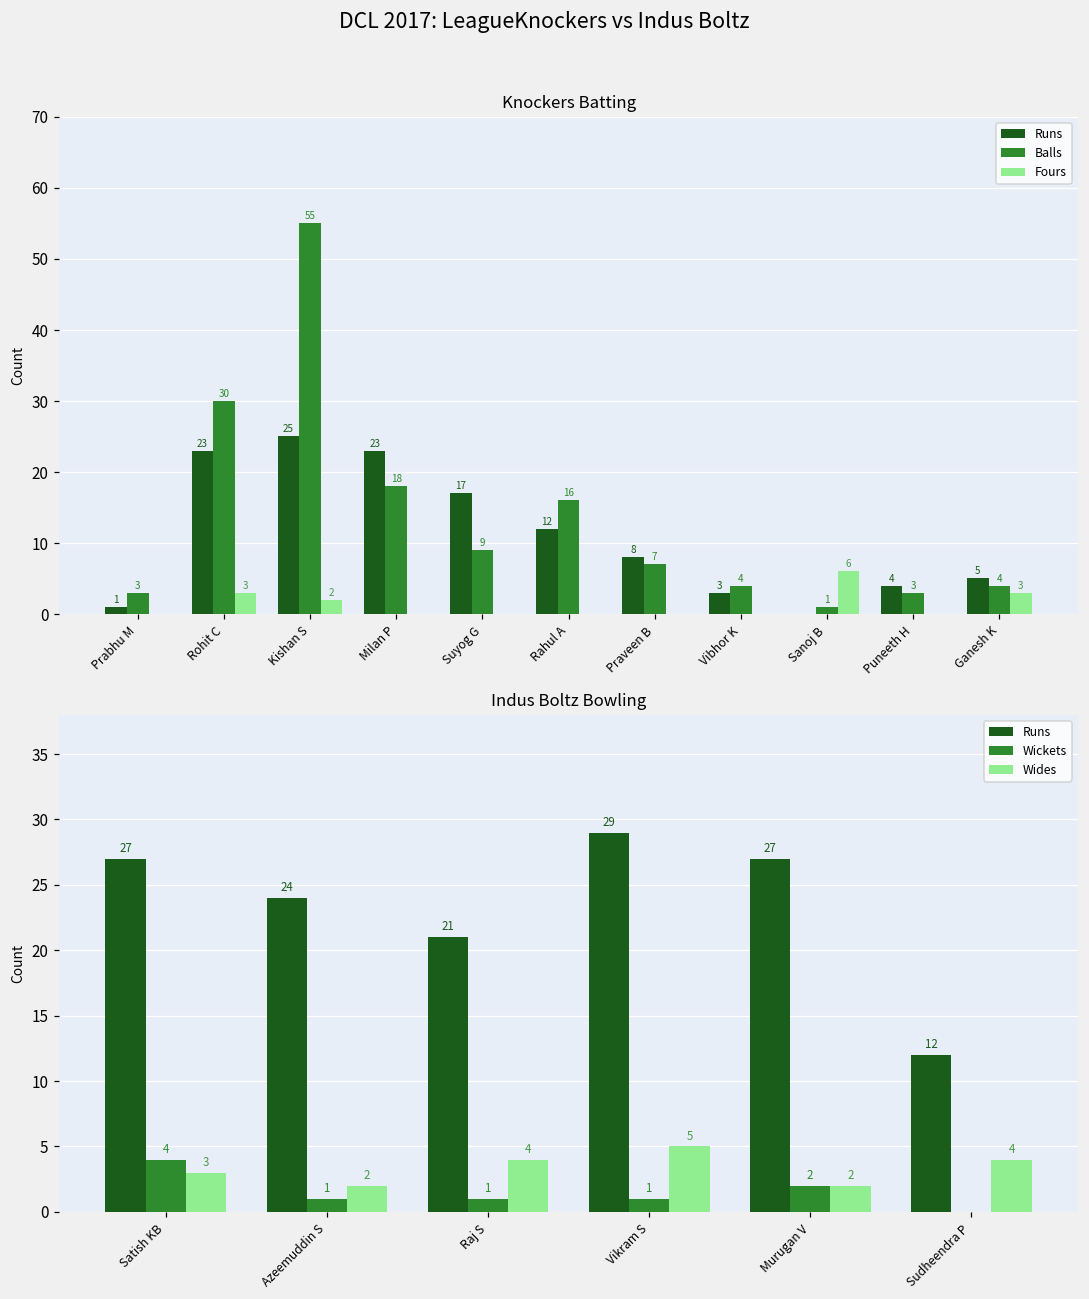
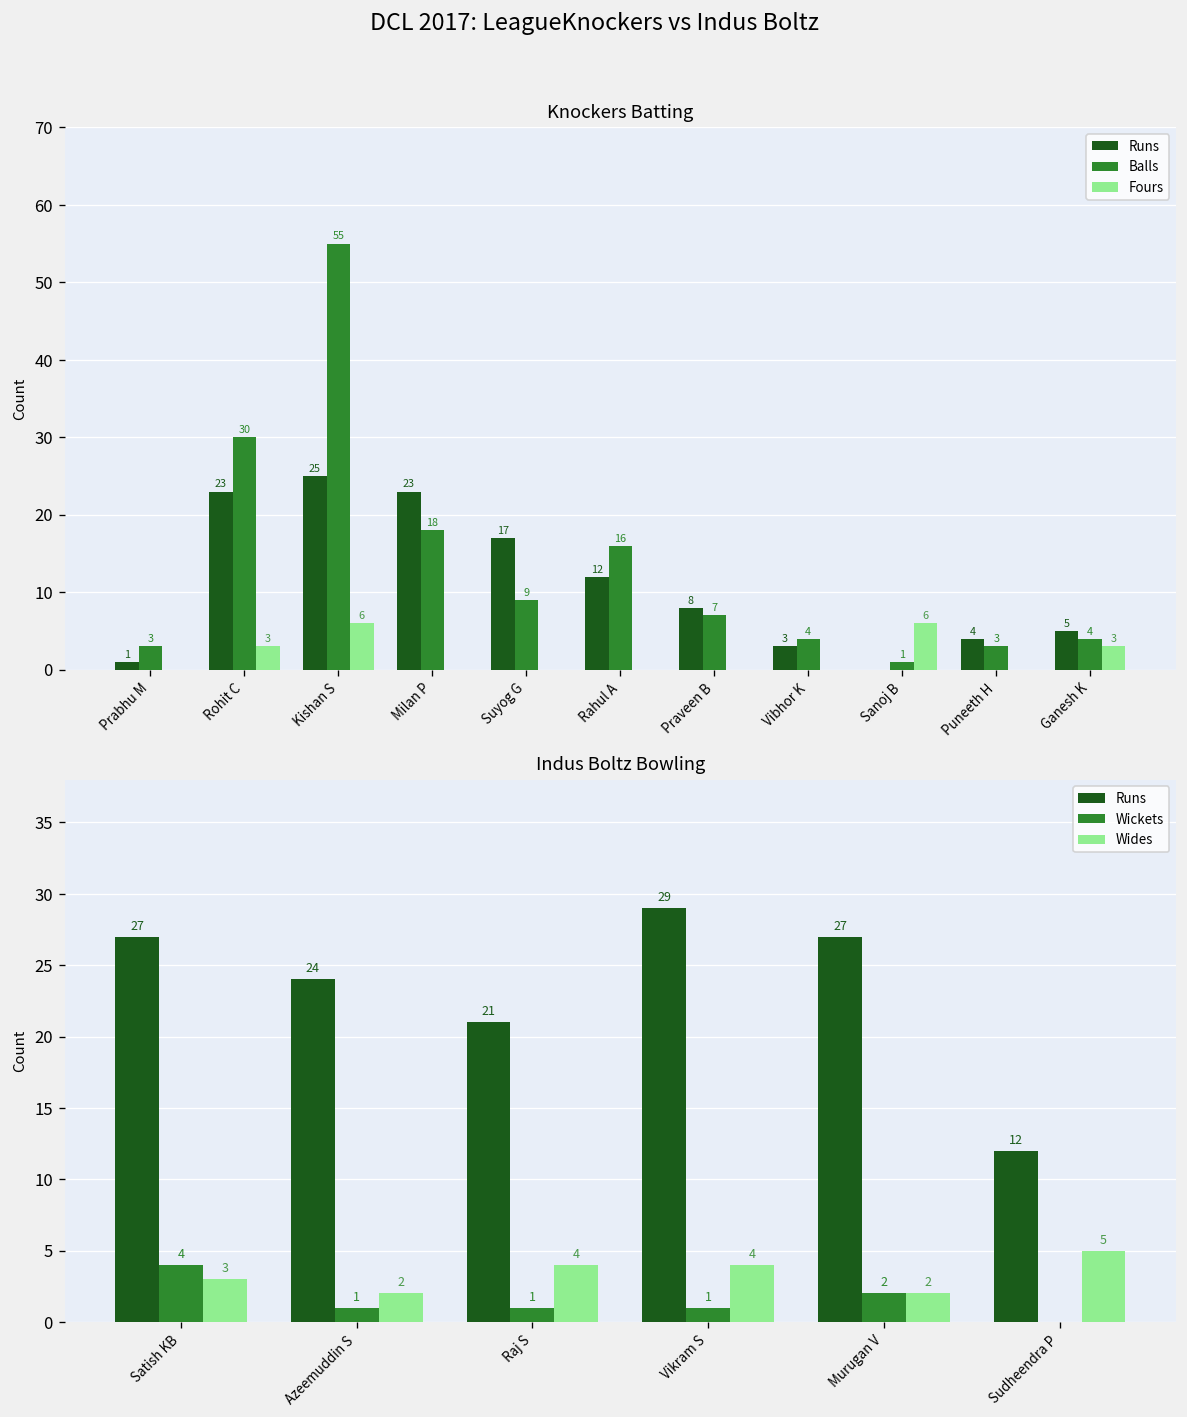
Knockers Batting, Fours, Kishan S: 2 -> 6
Indus Boltz Bowling, Wides, Vikram S: 5 -> 4
Indus Boltz Bowling, Wides, Sudheendra P: 4 -> 5
